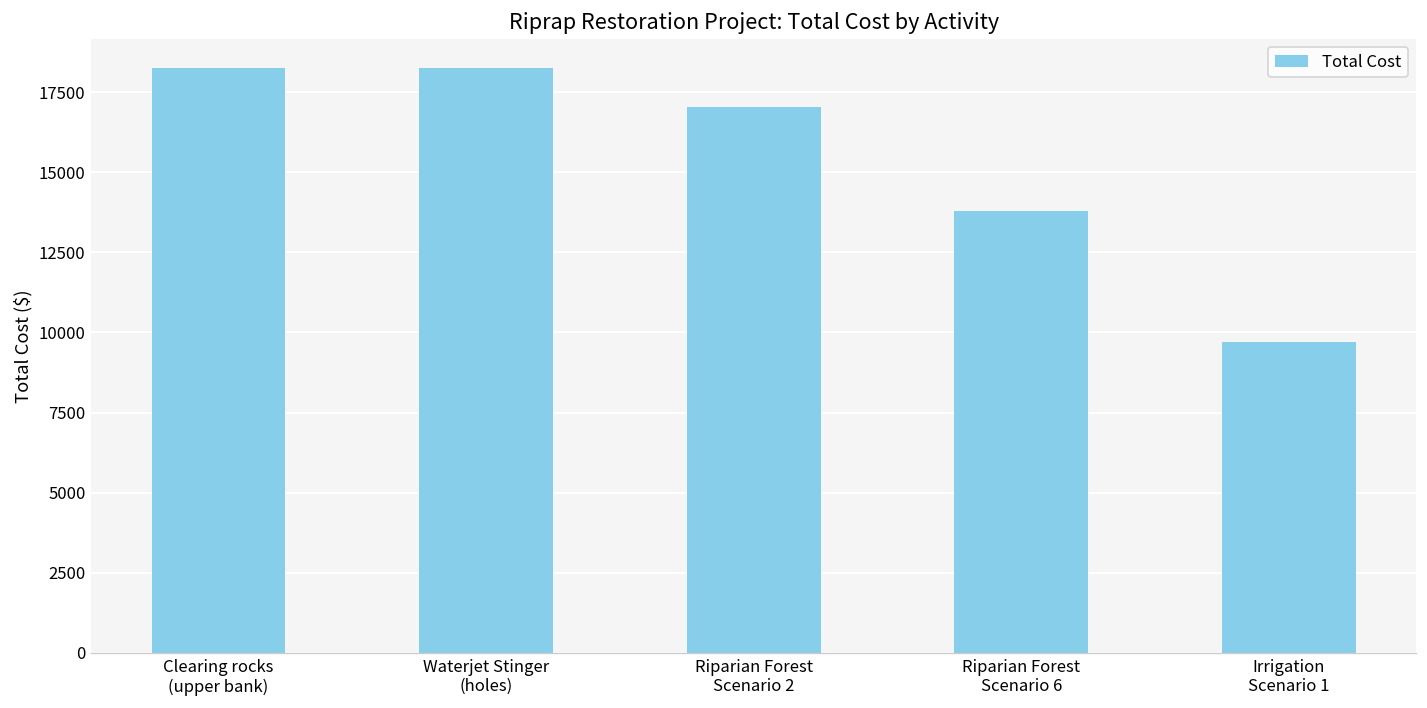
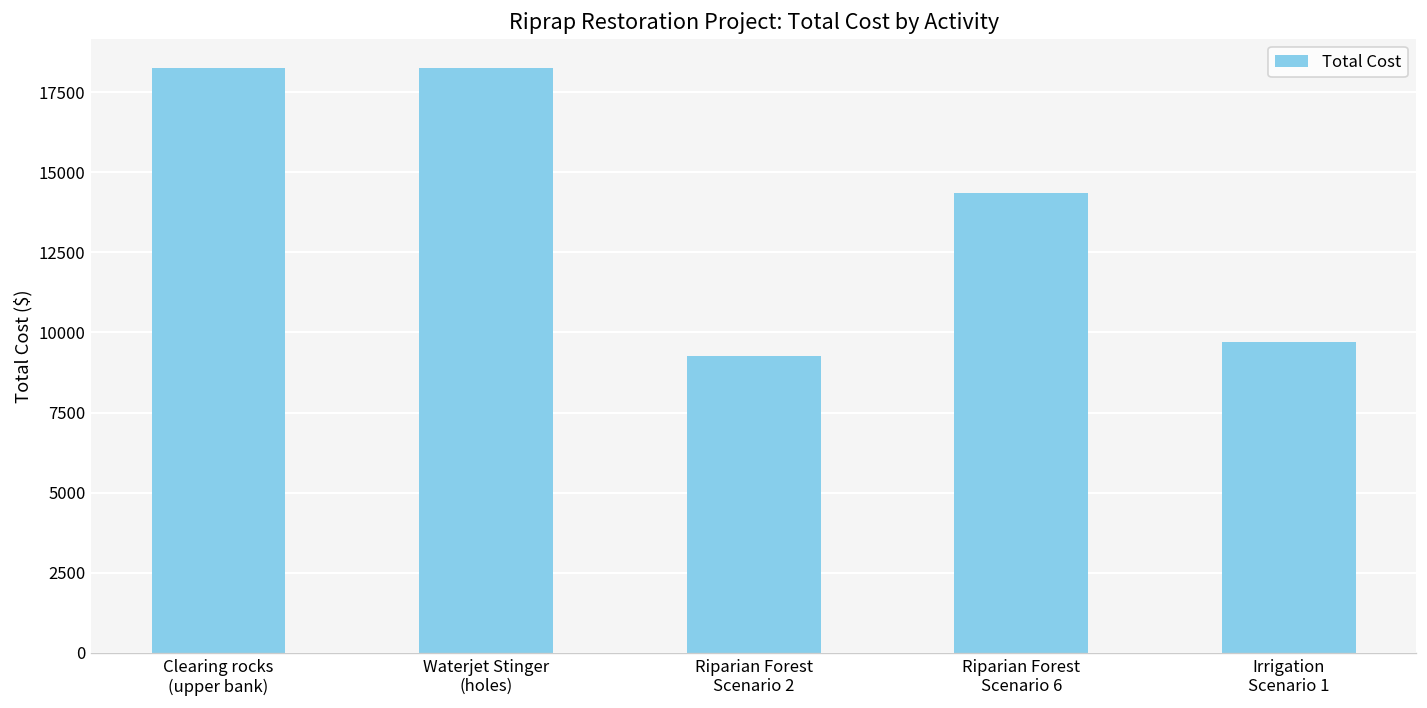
Riparian Forest Scenario 2: 17000 -> 9300
Riparian Forest Scenario 6: 13800 -> 14300
